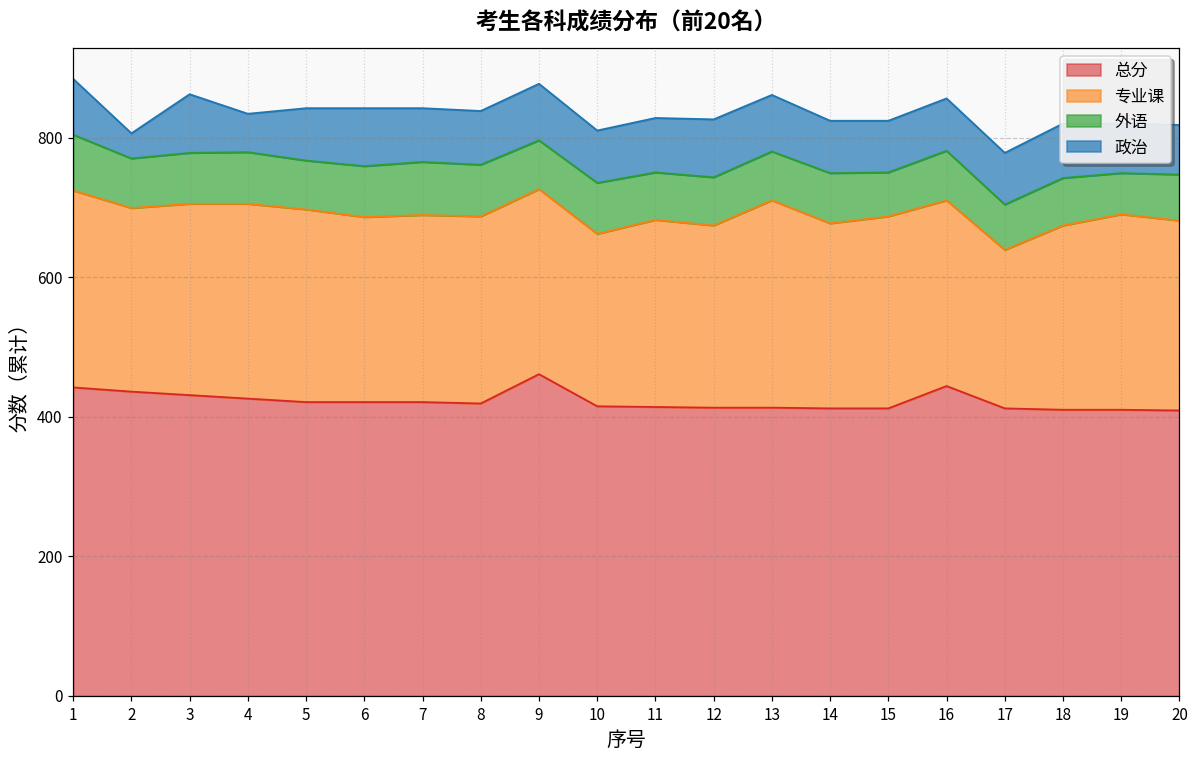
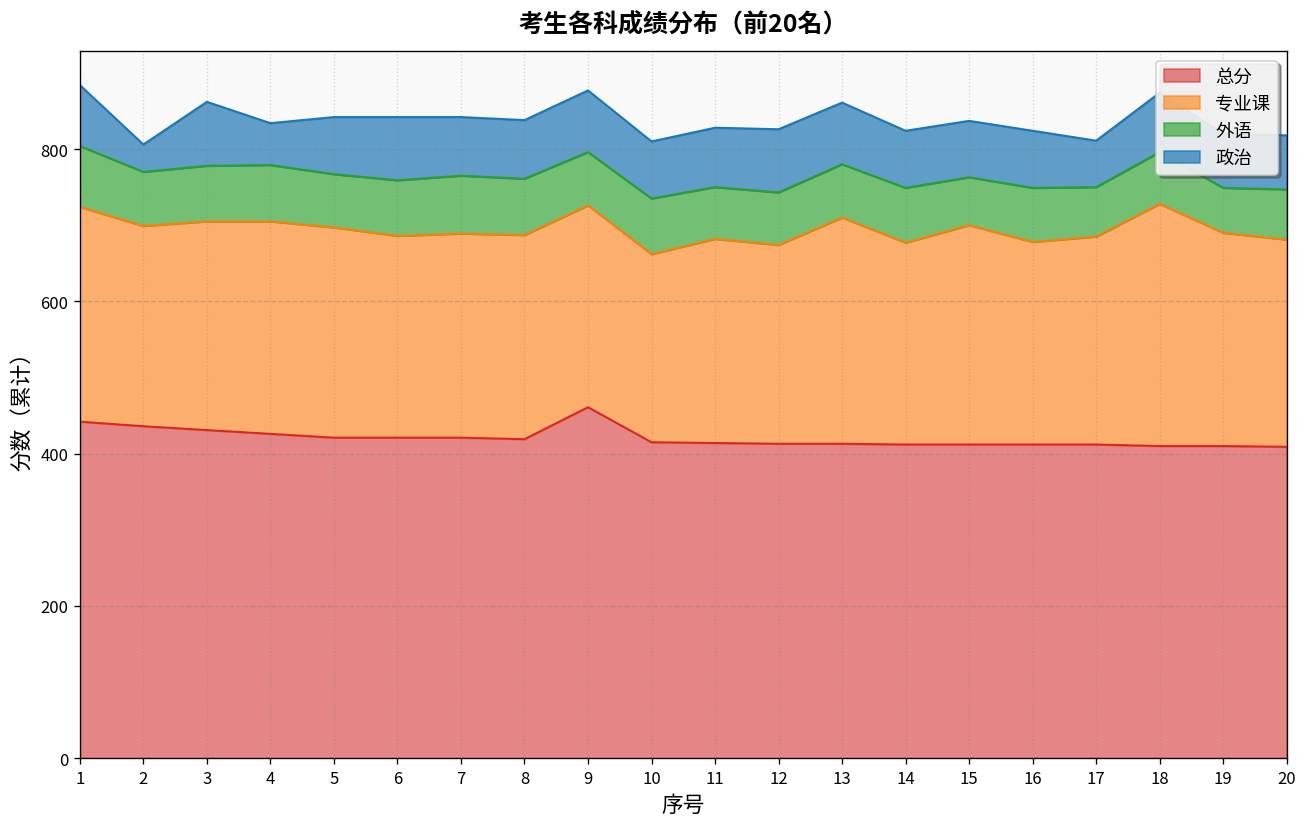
专业课, 15: 280 -> 290
总分, 16: 440 -> 410
专业课, 17: 230 -> 270
政治, 17: 70 -> 60
专业课, 18: 260 -> 320
